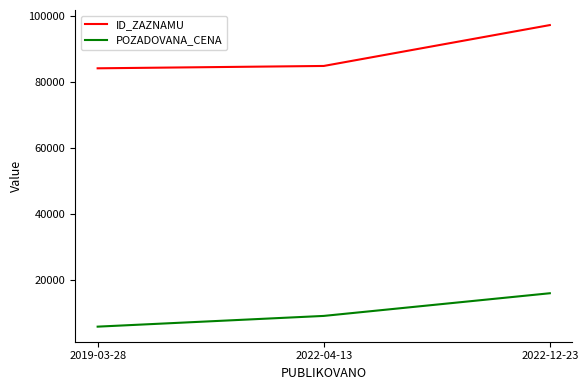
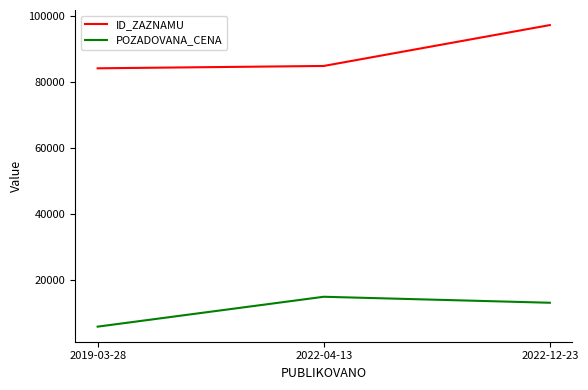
POZADOVANA_CENA, 2022-04-13: 9000 -> 15000
POZADOVANA_CENA, 2022-12-23: 16000 -> 13000
